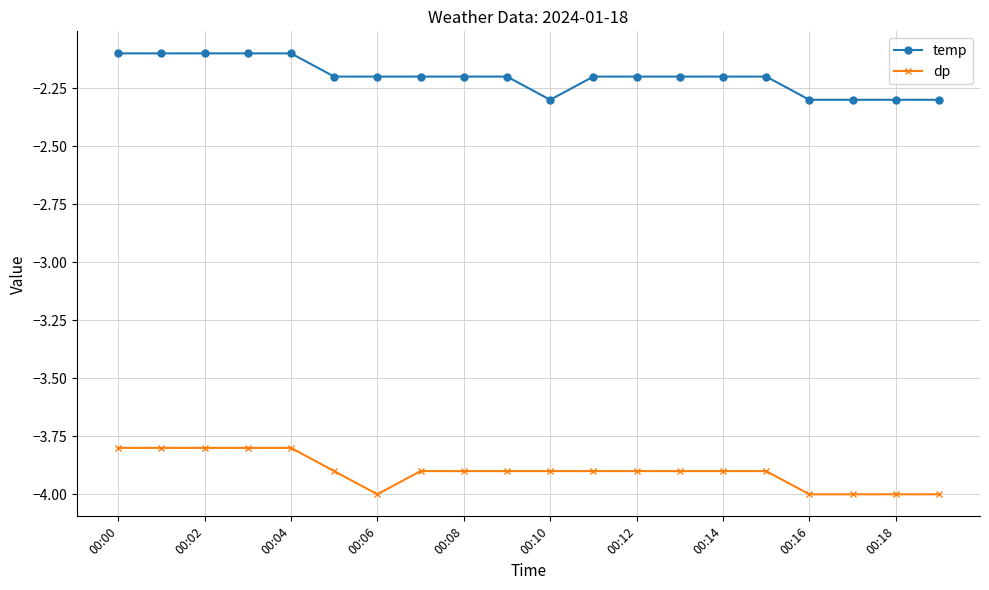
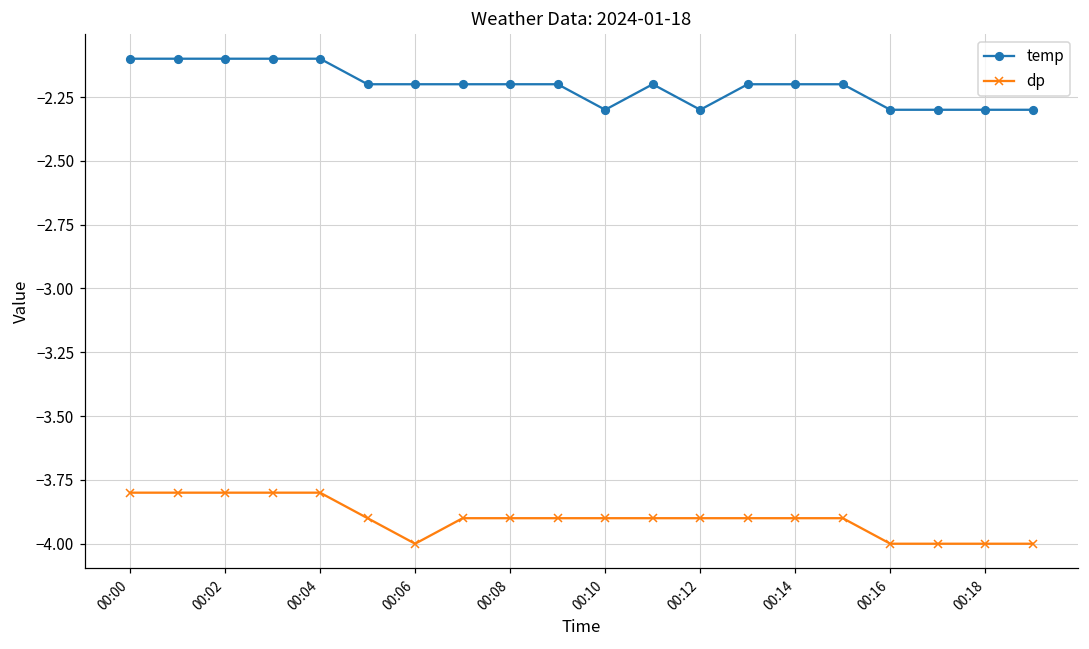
temp, 00:12: -2.2 -> -2.3
